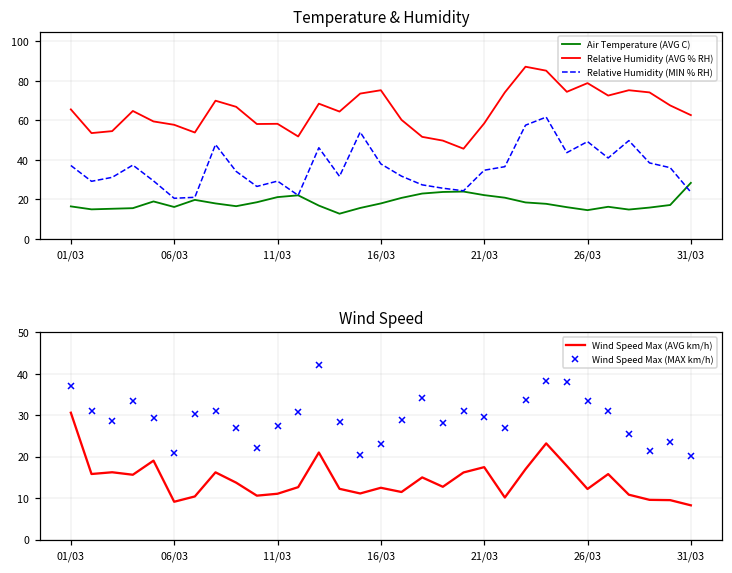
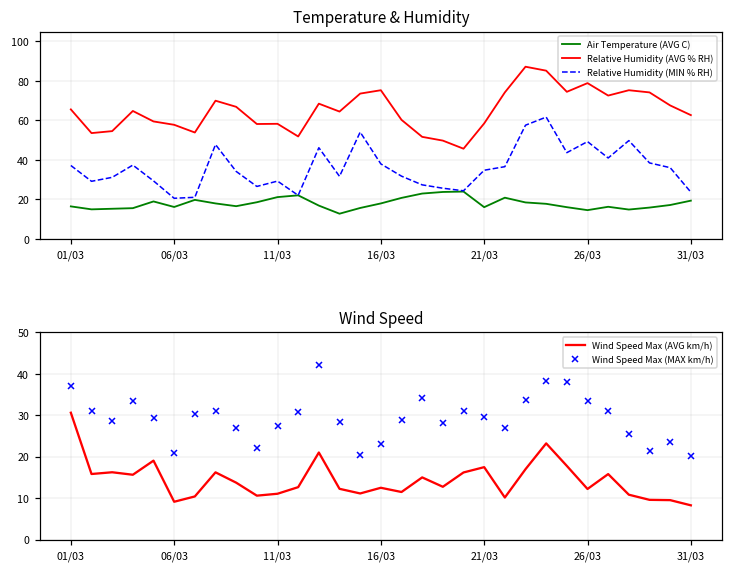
Temperature & Humidity, Air Temperature (AVG C), 21/03: 22 -> 16
Temperature & Humidity, Air Temperature (AVG C), 31/03: 28 -> 19
